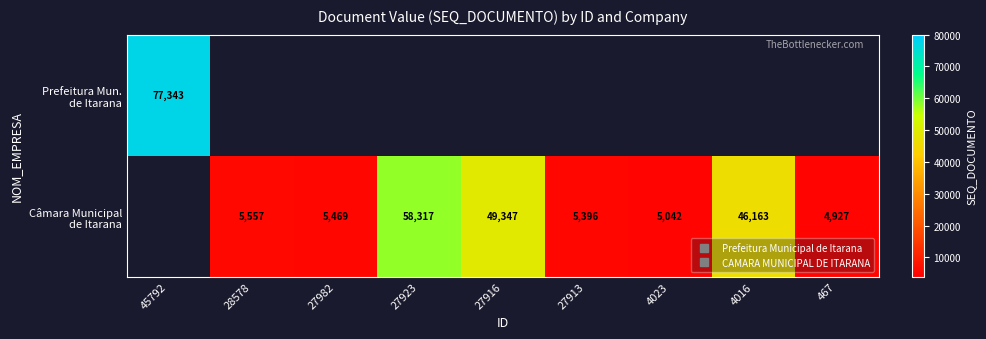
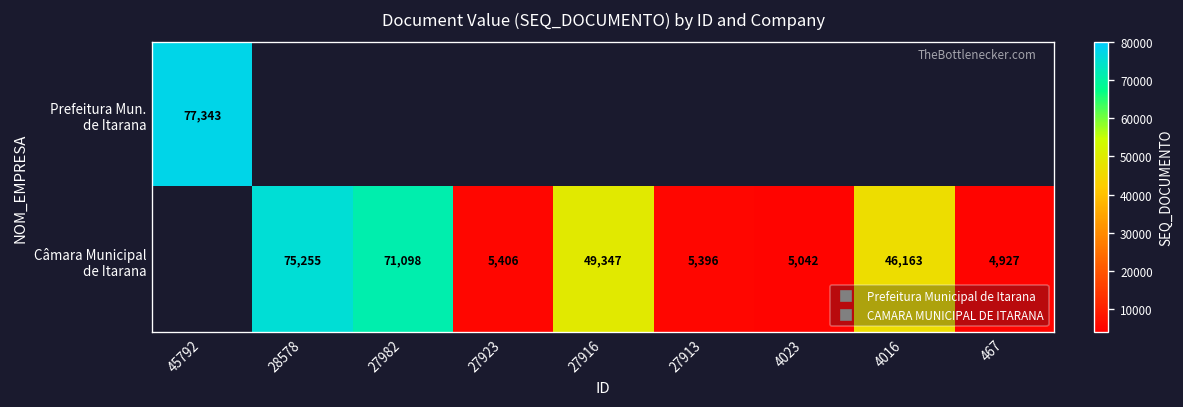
Câmara Municipal de Itarana, 28578: 5,557 -> 75,255
Câmara Municipal de Itarana, 27982: 5,469 -> 71,098
Câmara Municipal de Itarana, 27923: 58,317 -> 5,406
